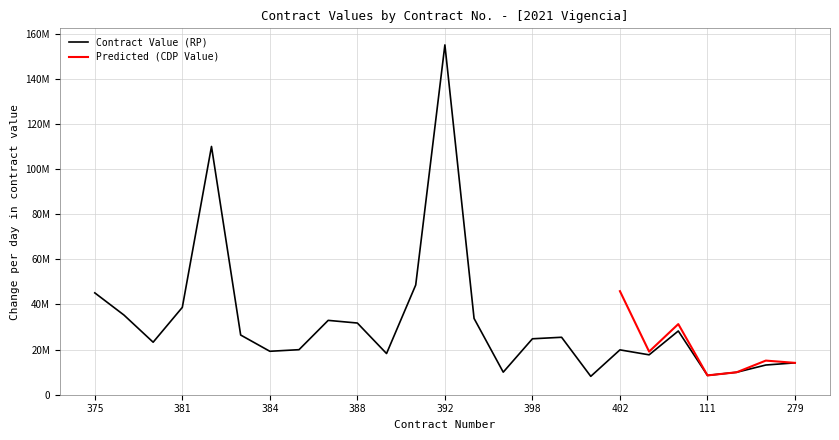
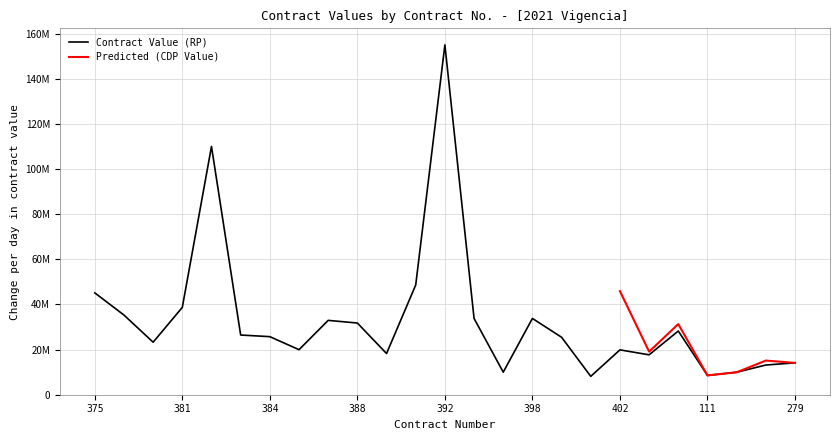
Contract Value (RP), 384: 19000000 -> 26000000
Contract Value (RP), 398: 25000000 -> 34000000
